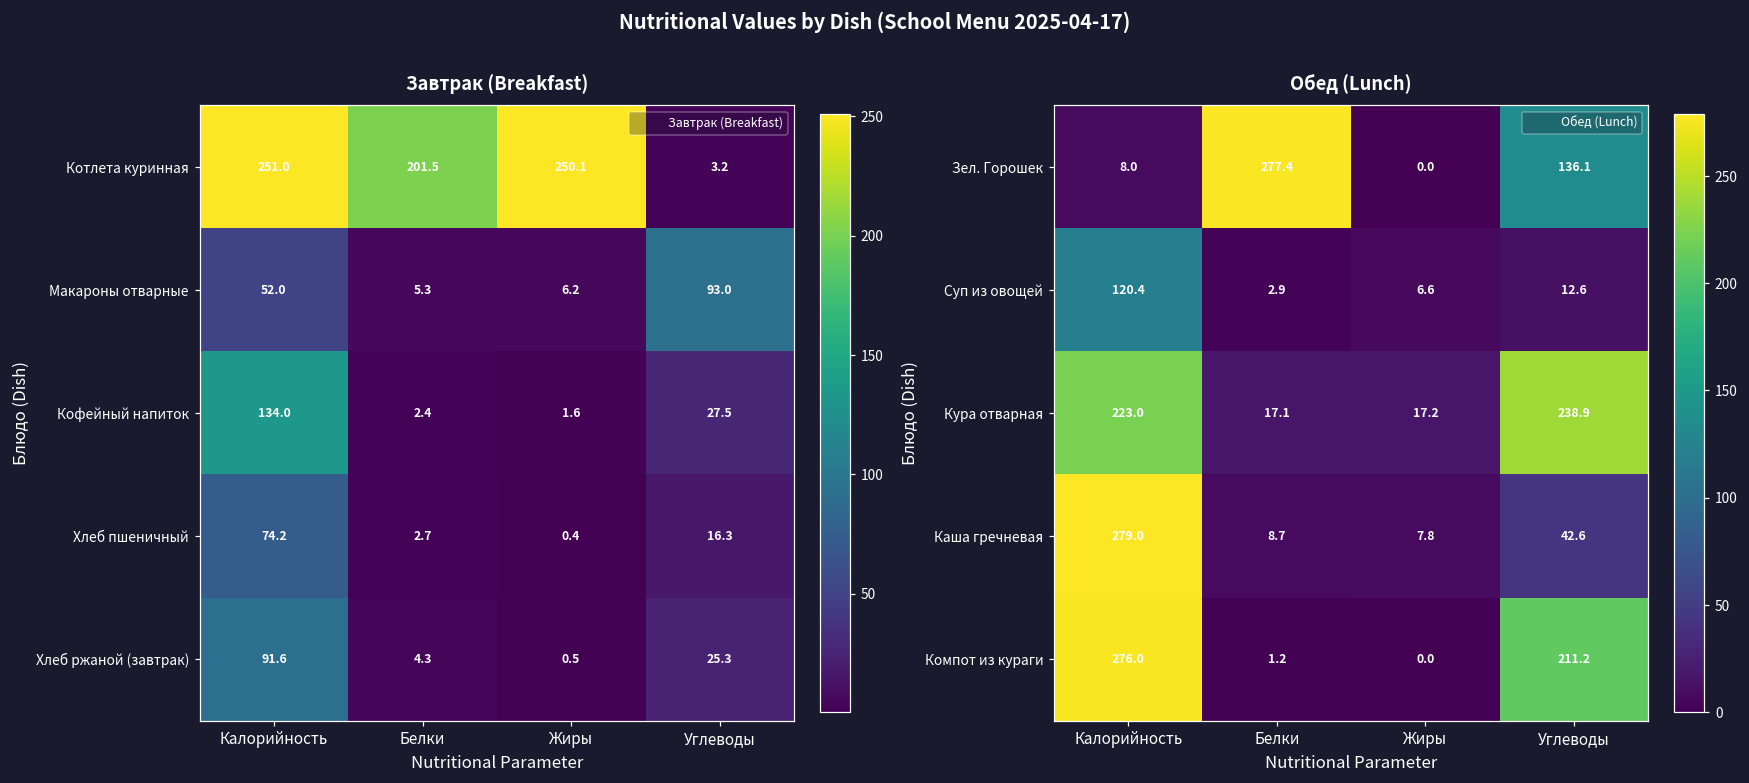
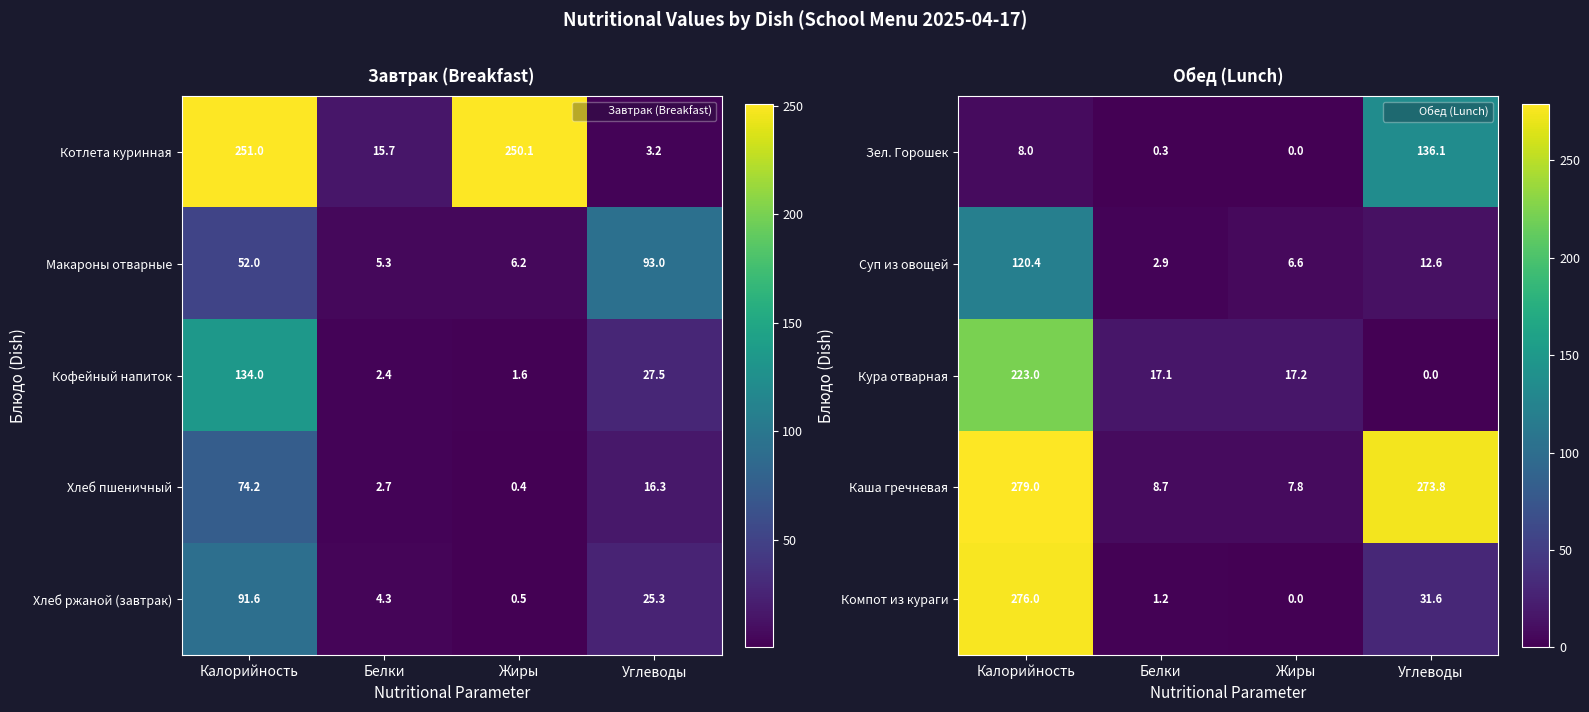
Завтрак (Breakfast), Котлета куринная, Белки: 201.5 -> 15.7
Обед (Lunch), Зел. Горошек, Белки: 277.4 -> 0.3
Обед (Lunch), Кура отварная, Углеводы: 238.9 -> 0.0
Обед (Lunch), Каша гречневая, Углеводы: 42.6 -> 273.8
Обед (Lunch), Компот из кураги, Углеводы: 211.2 -> 31.6
